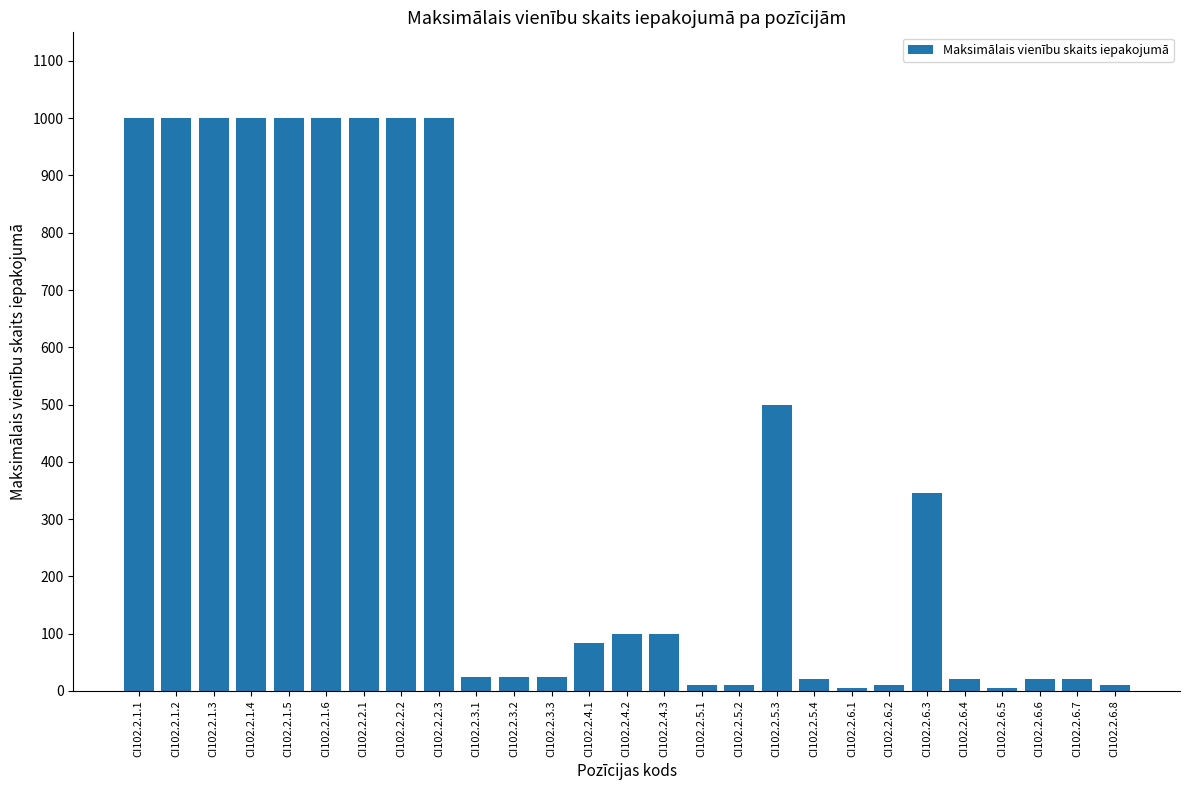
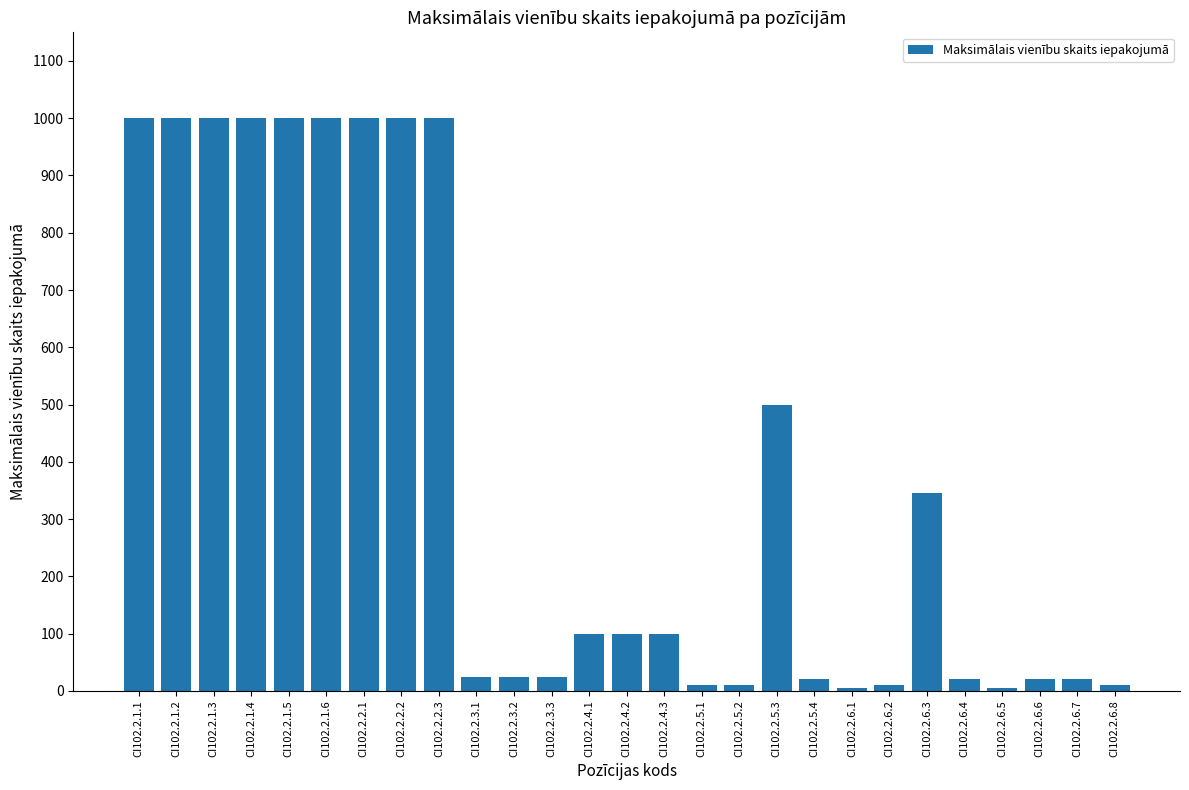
CI102.2.4.1: 80 -> 100
